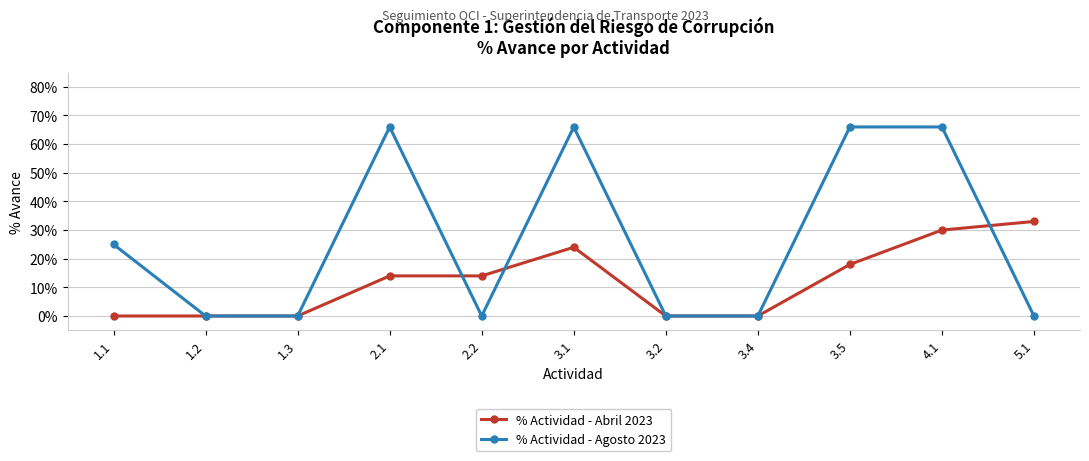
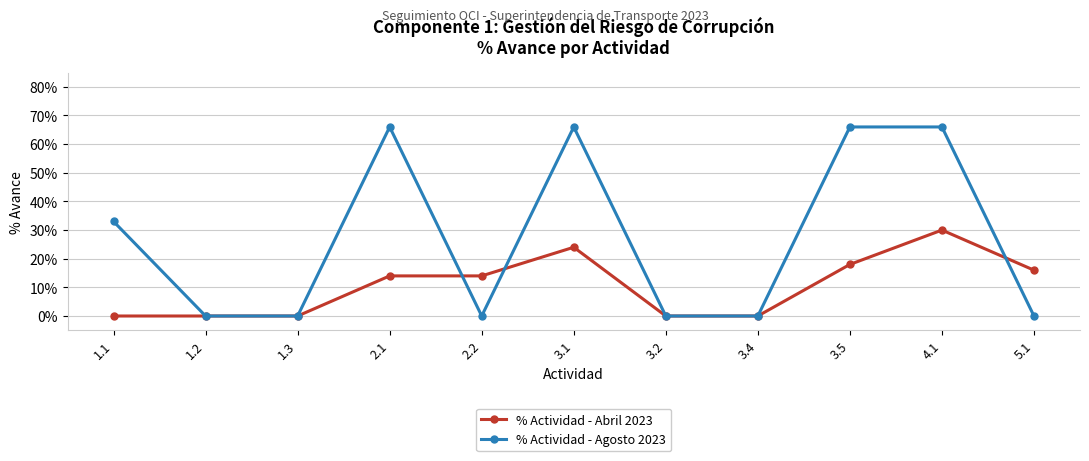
% Actividad - Agosto 2023, 1.1: 25% -> 33%
% Actividad - Abril 2023, 5.1: 33% -> 16%
